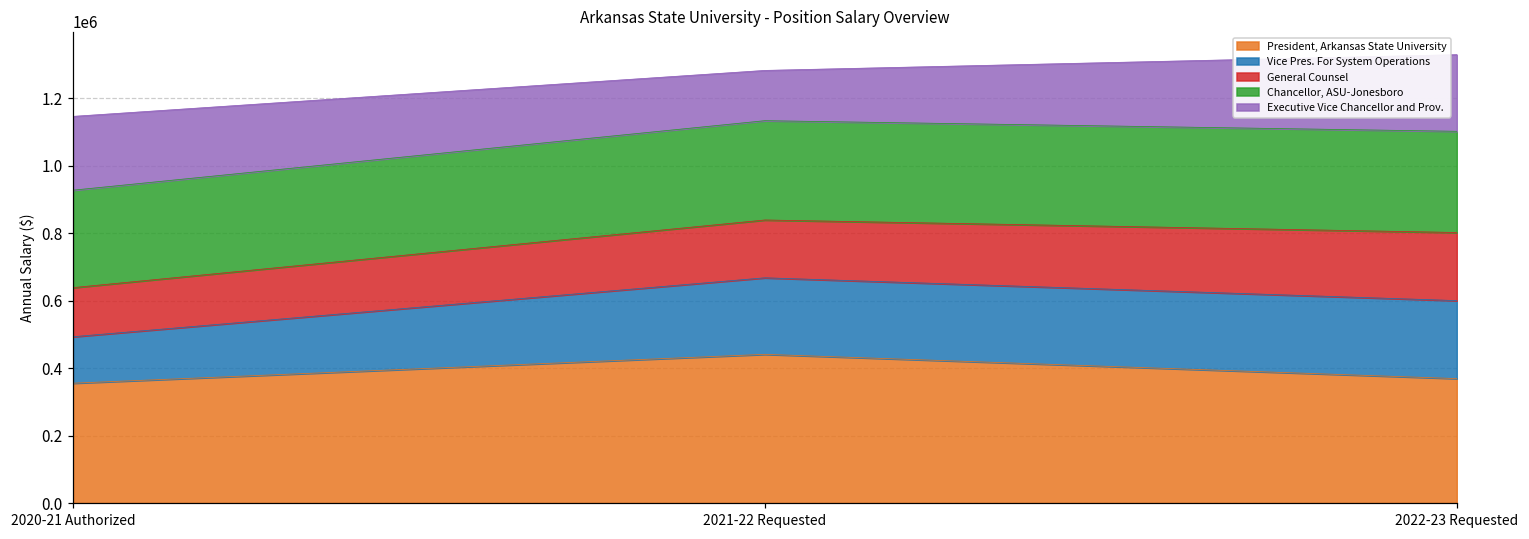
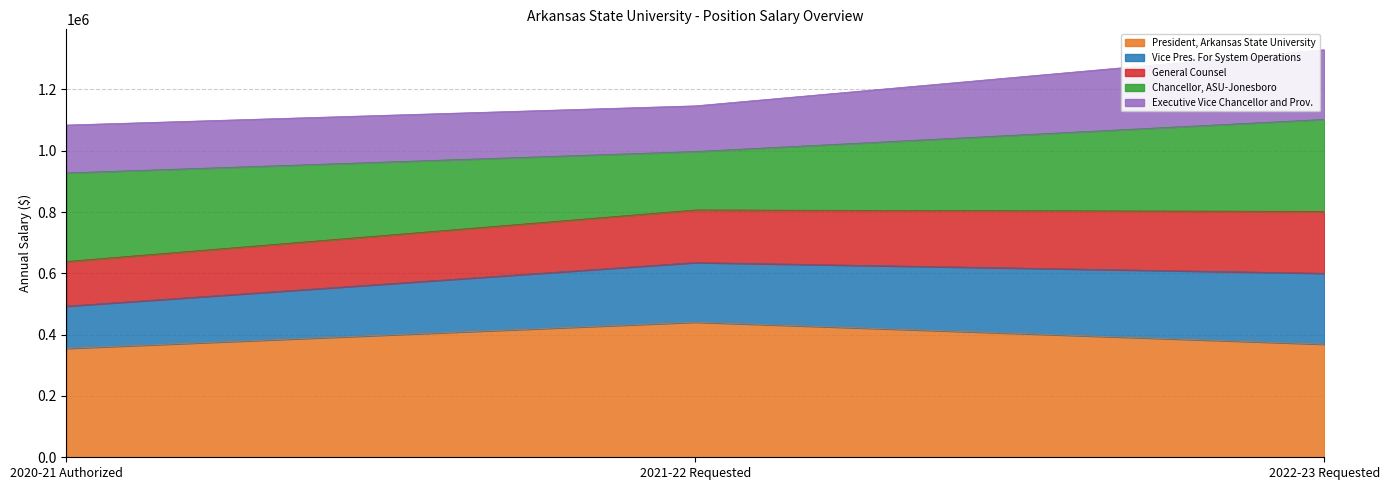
Executive Vice Chancellor and Prov., 2020-21 Authorized: 220000 -> 160000
Vice Pres. For System Operations, 2021-22 Requested: 230000 -> 190000
Chancellor, ASU-Jonesboro, 2021-22 Requested: 290000 -> 190000
